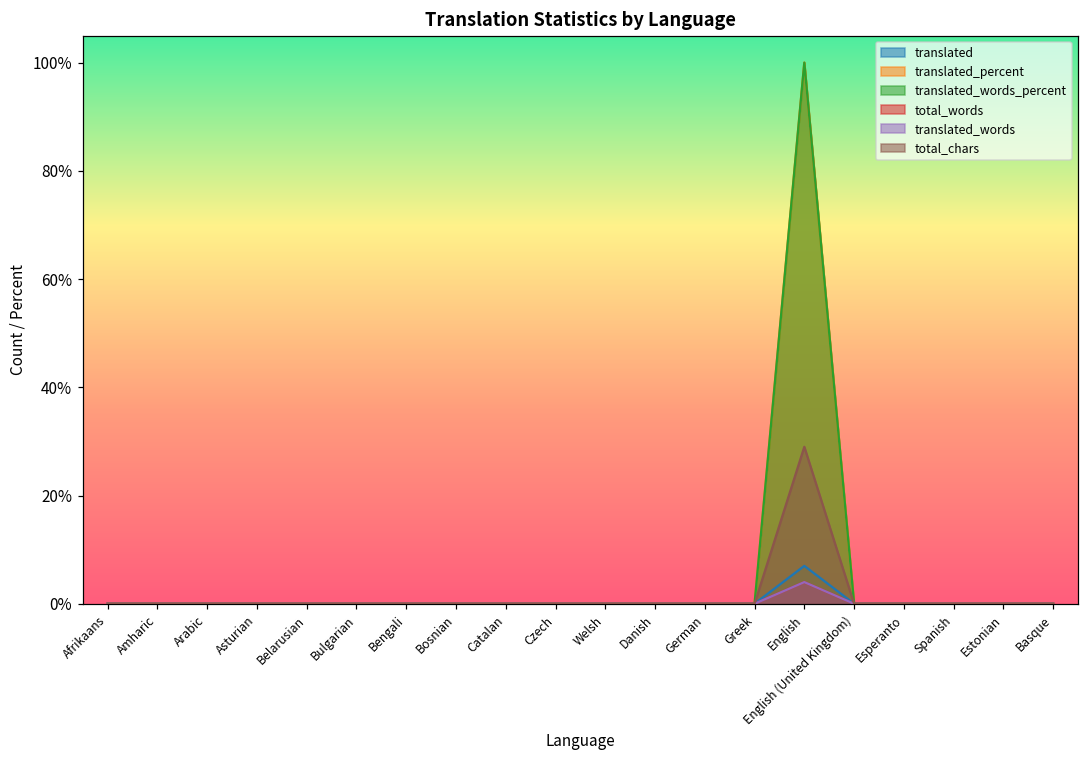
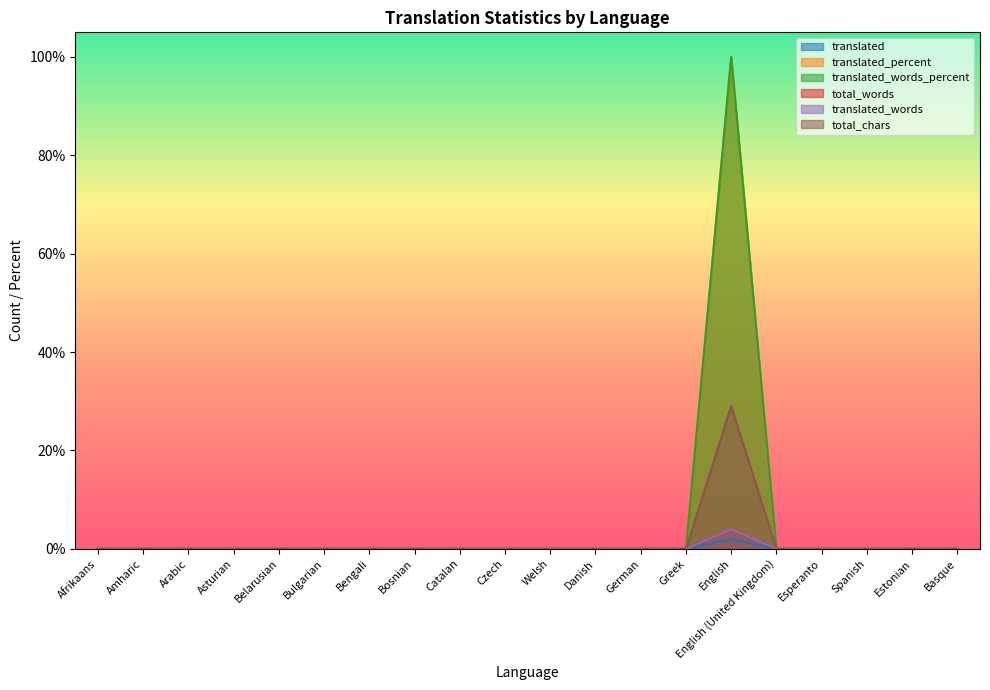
translated, English: 7% -> 2%
